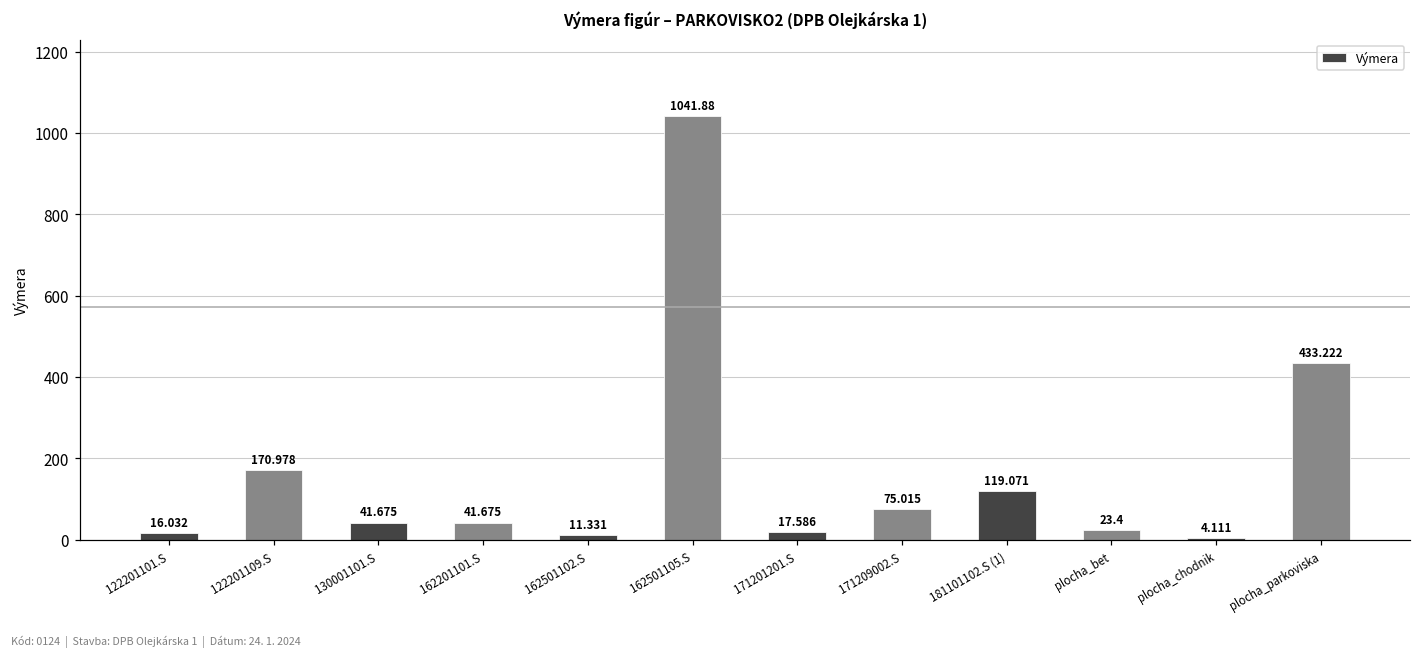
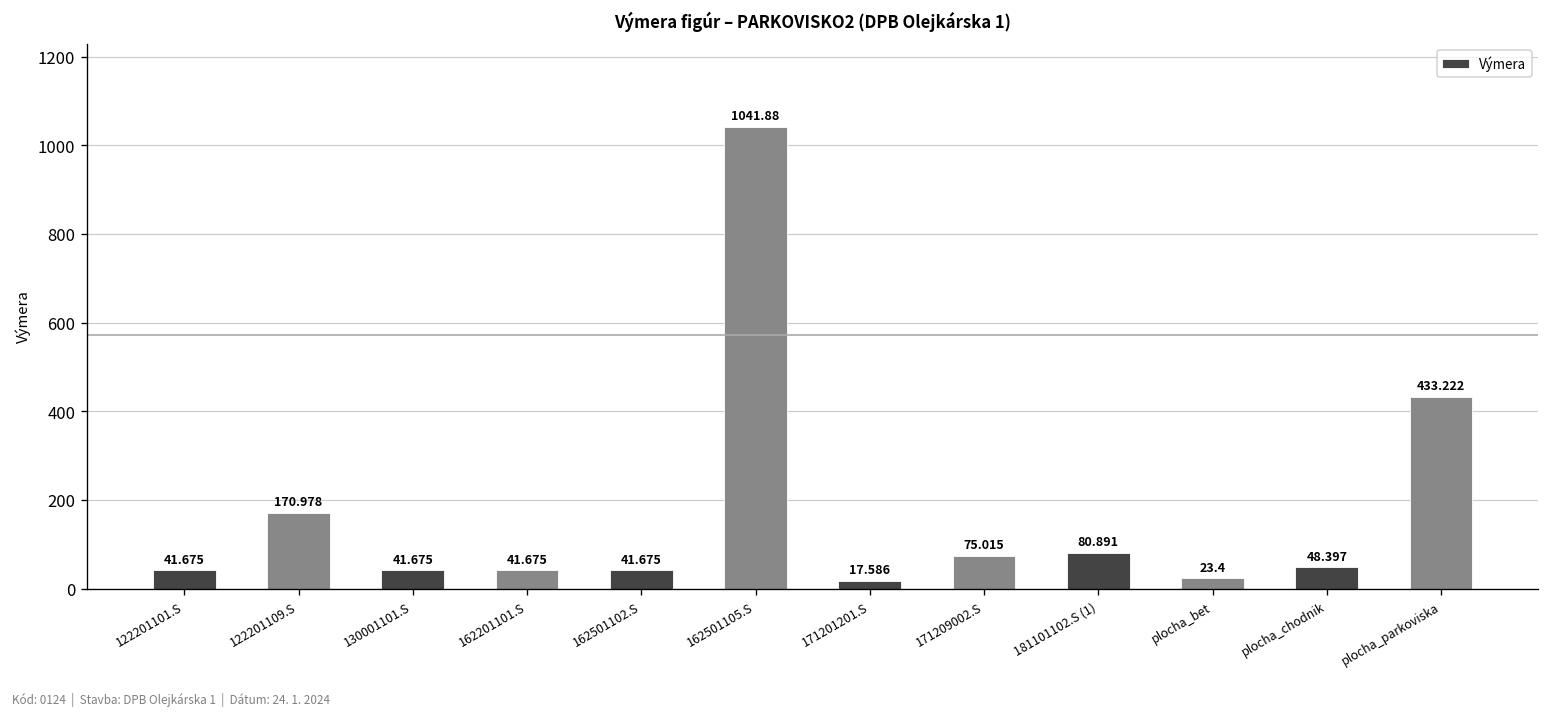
122201101.S: 16.032 -> 41.675
162501102.S: 11.331 -> 41.675
181101102.S (1): 119.071 -> 80.891
plocha_chodnik: 4.111 -> 48.397
